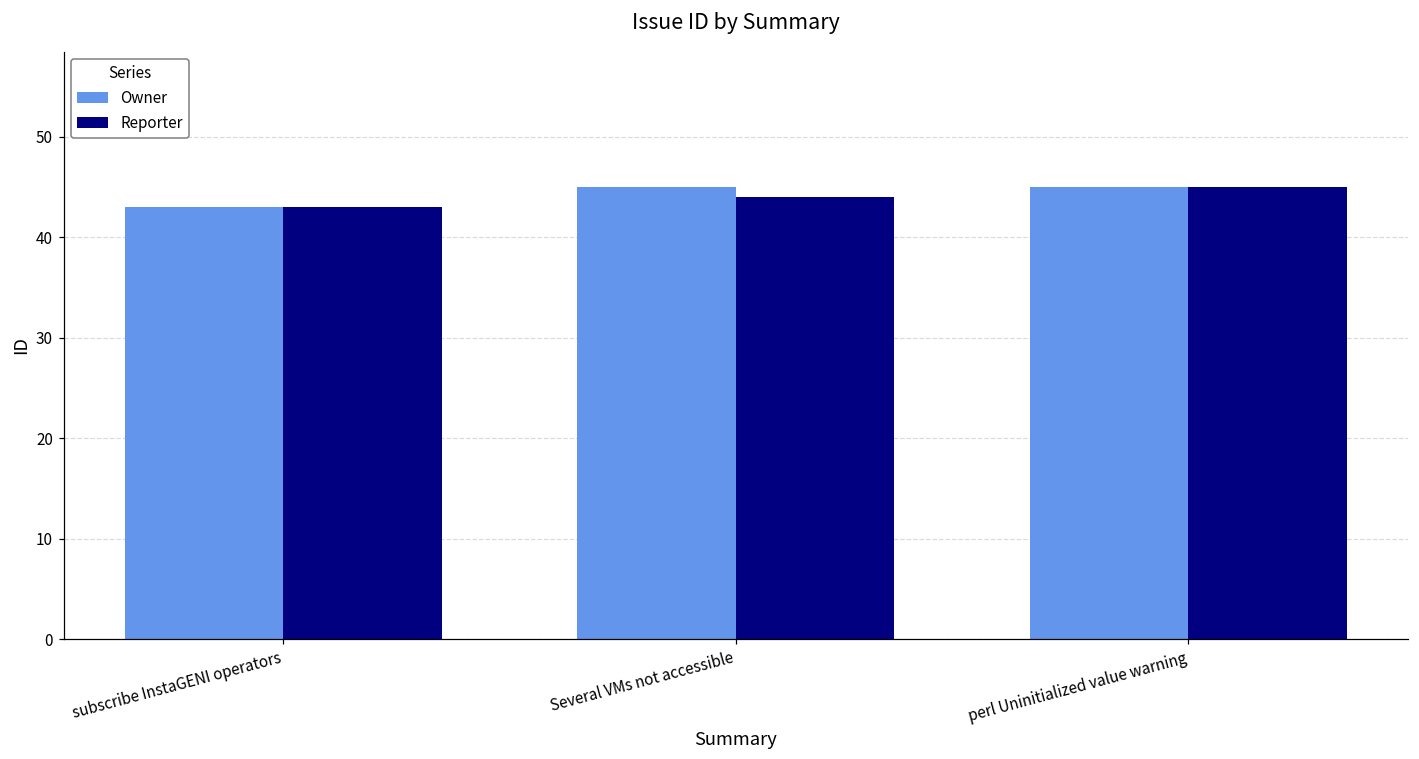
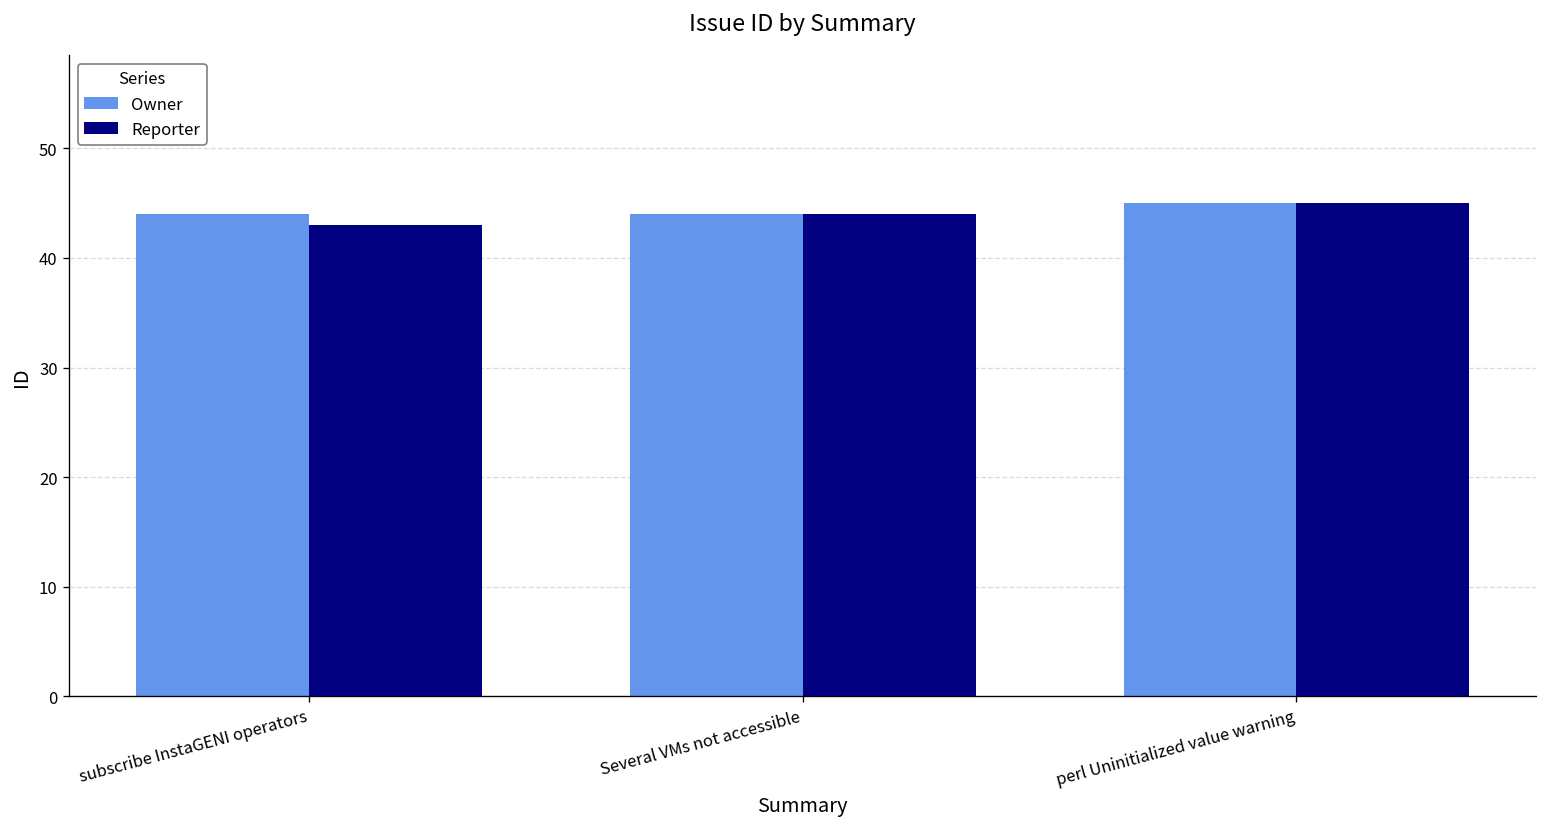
Owner, subscribe InstaGENI operators: 43 -> 44
Owner, Several VMs not accessible: 45 -> 44
